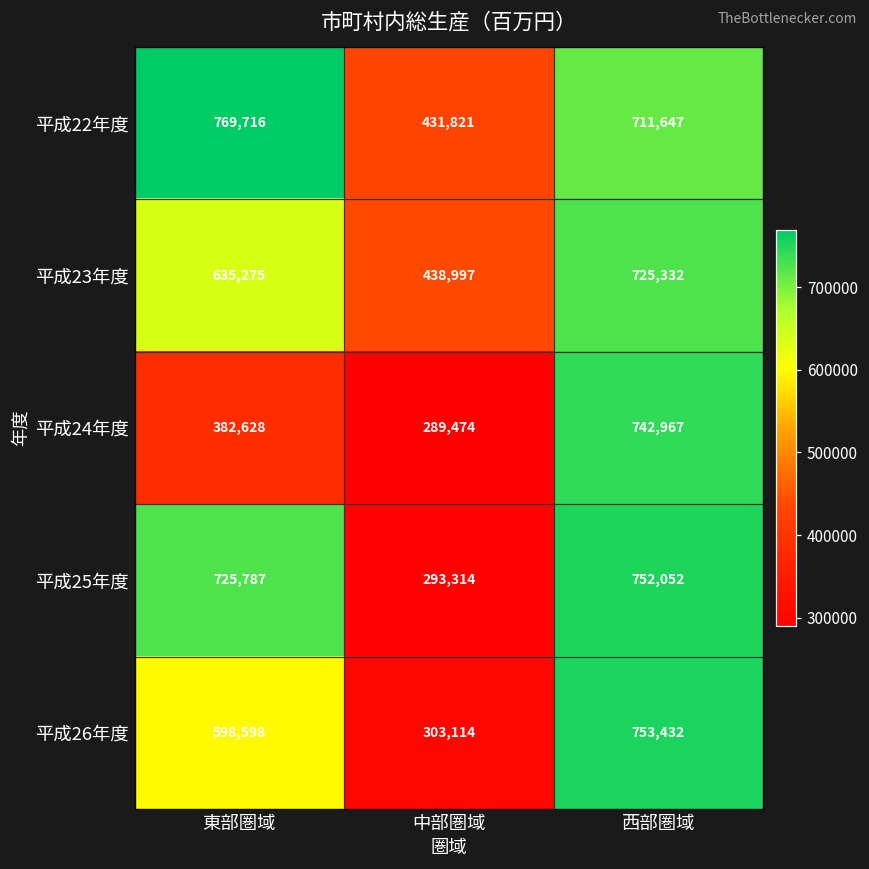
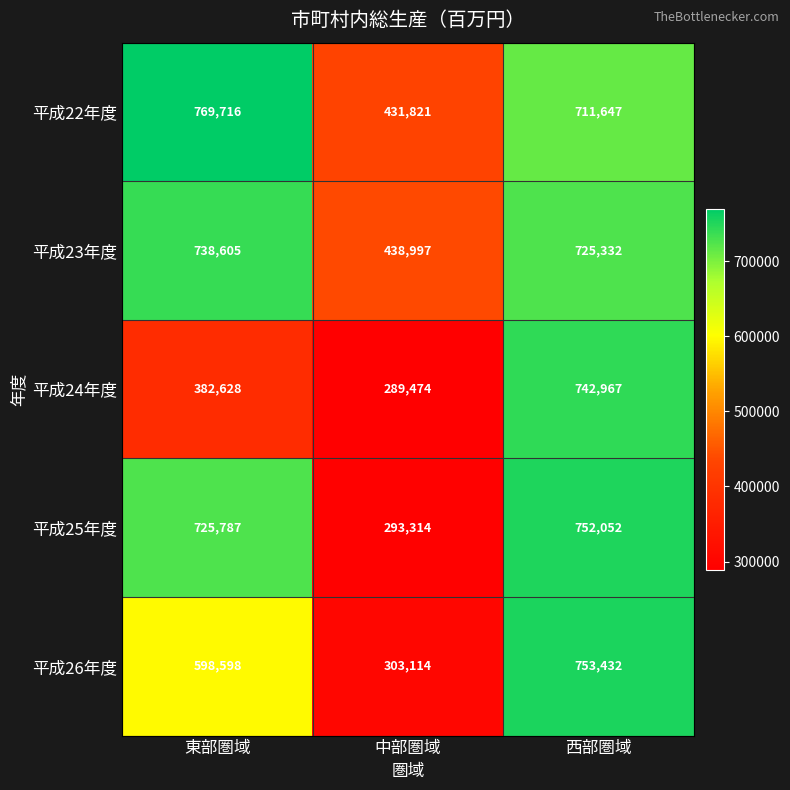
平成23年度, 東部圏域: 635,275 -> 738,605
